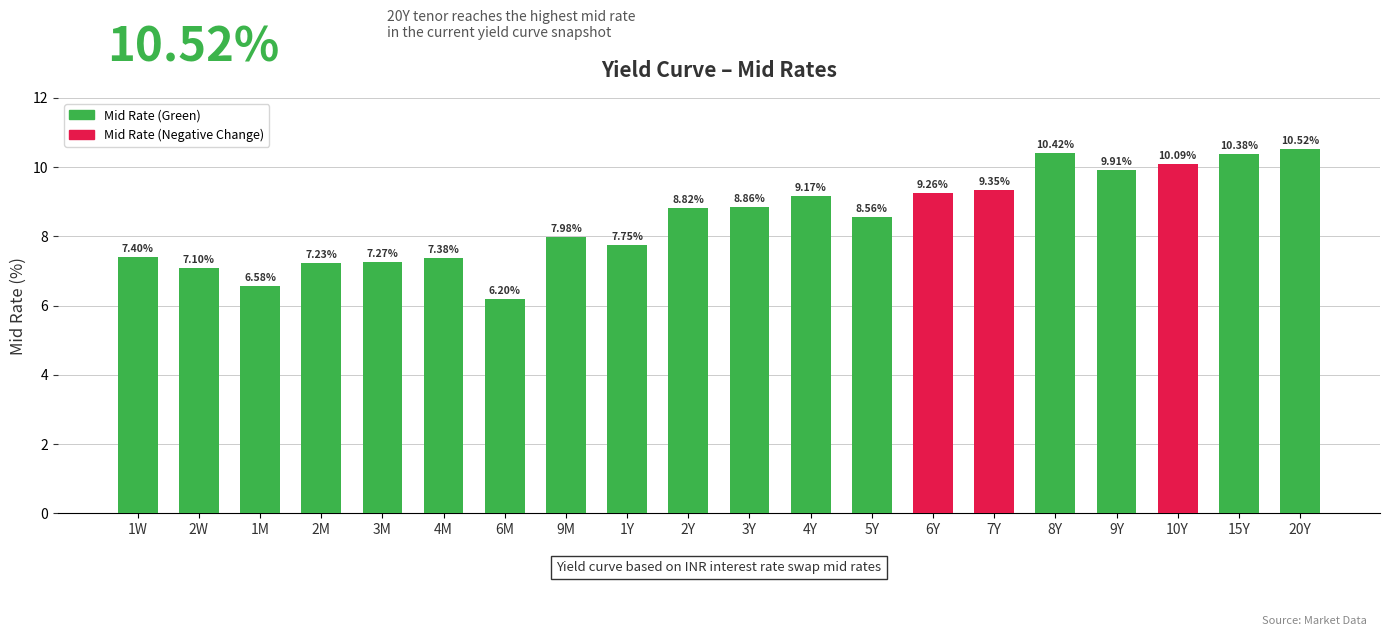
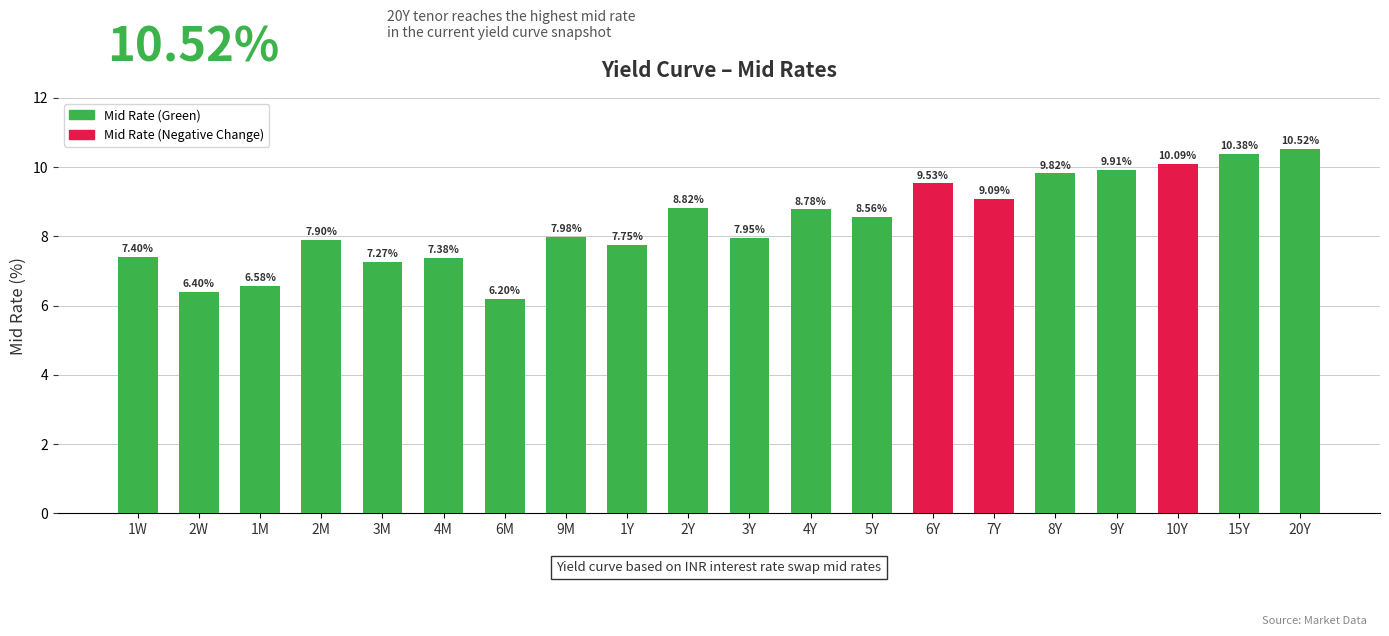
2W: 7.10% -> 6.40%
2M: 7.23% -> 7.90%
3Y: 8.86% -> 7.95%
4Y: 9.17% -> 8.78%
6Y: 9.26% -> 9.53%
7Y: 9.35% -> 9.09%
8Y: 10.42% -> 9.82%
